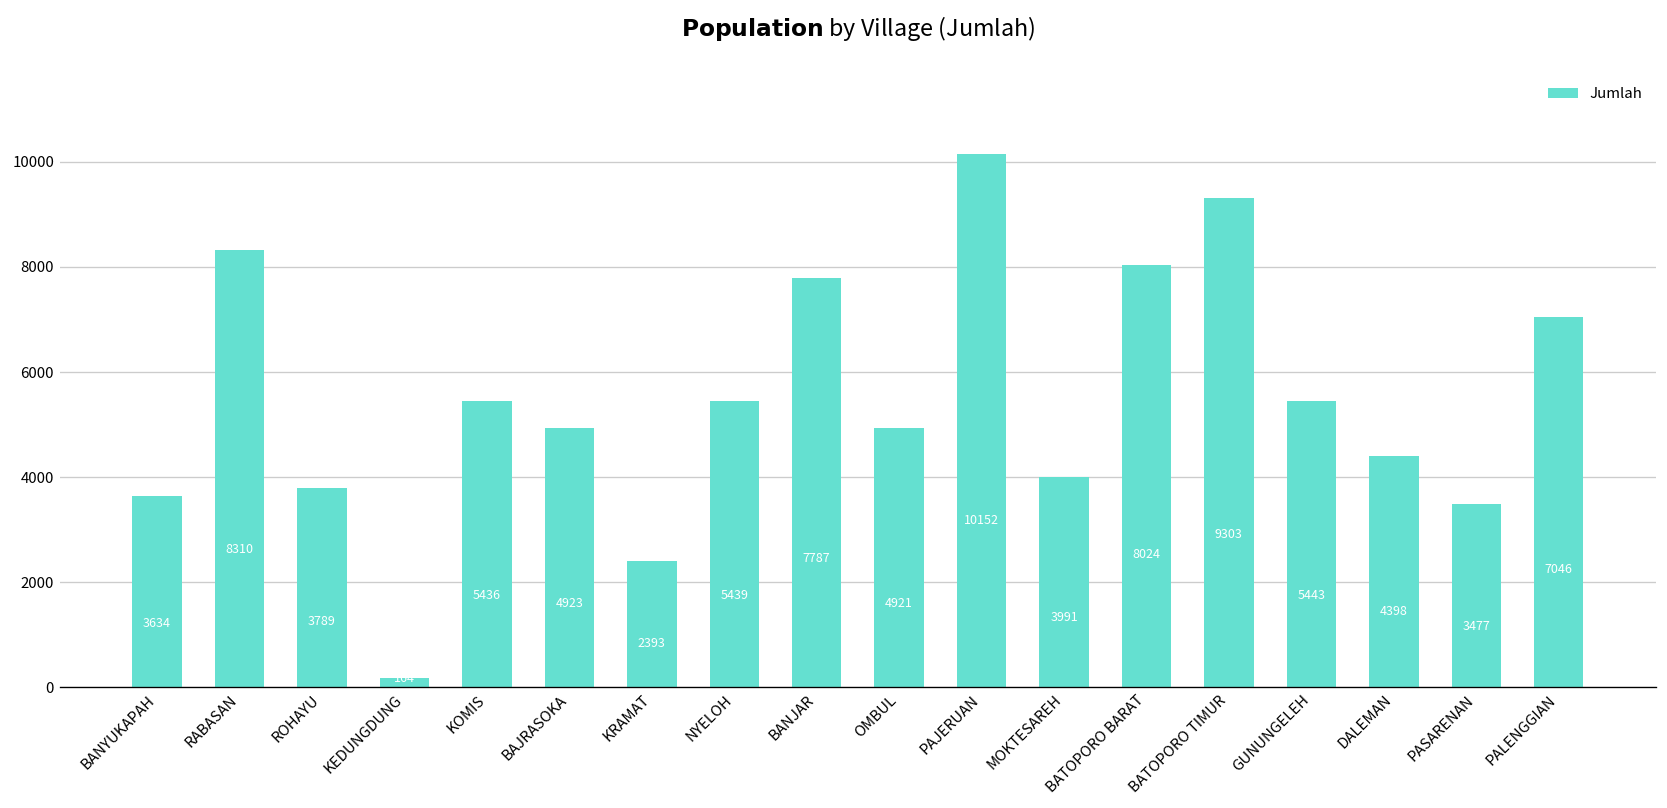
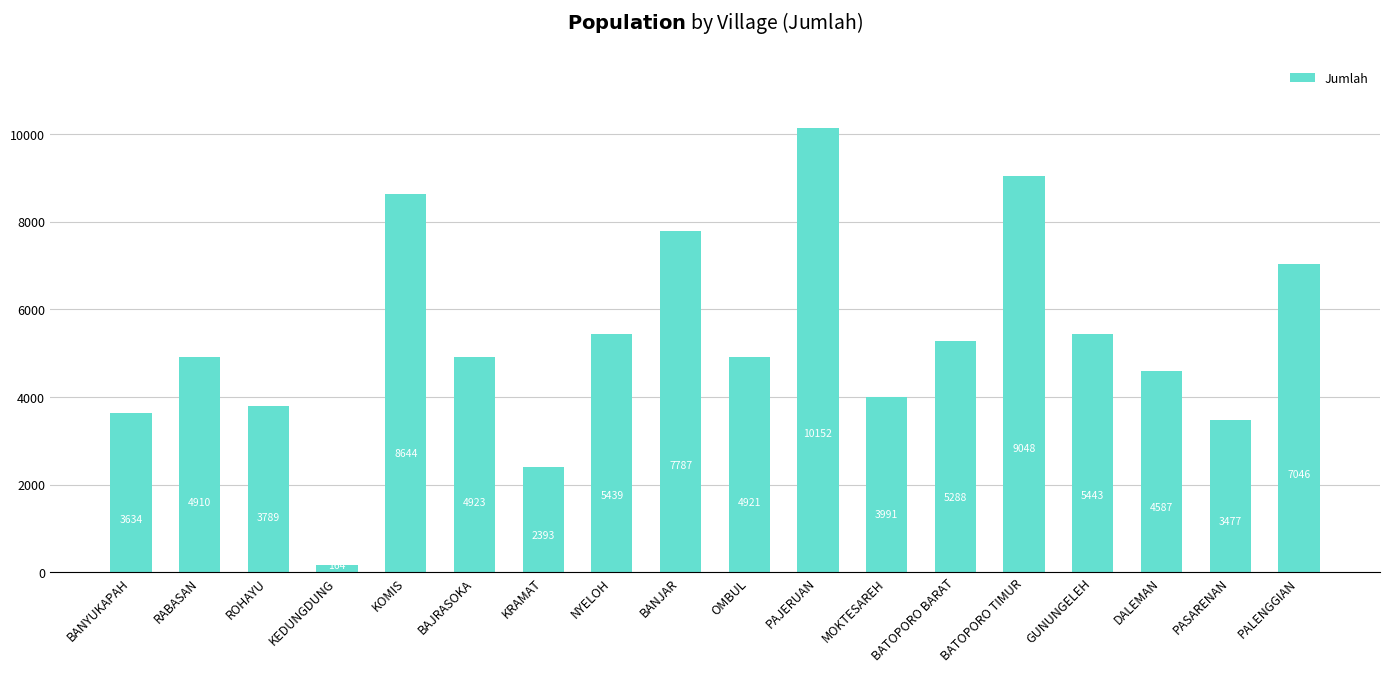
RABASAN: 8310 -> 4910
KOMIS: 5436 -> 8644
BATOPORO BARAT: 8024 -> 5288
BATOPORO TIMUR: 9303 -> 9048
DALEMAN: 4398 -> 4587
